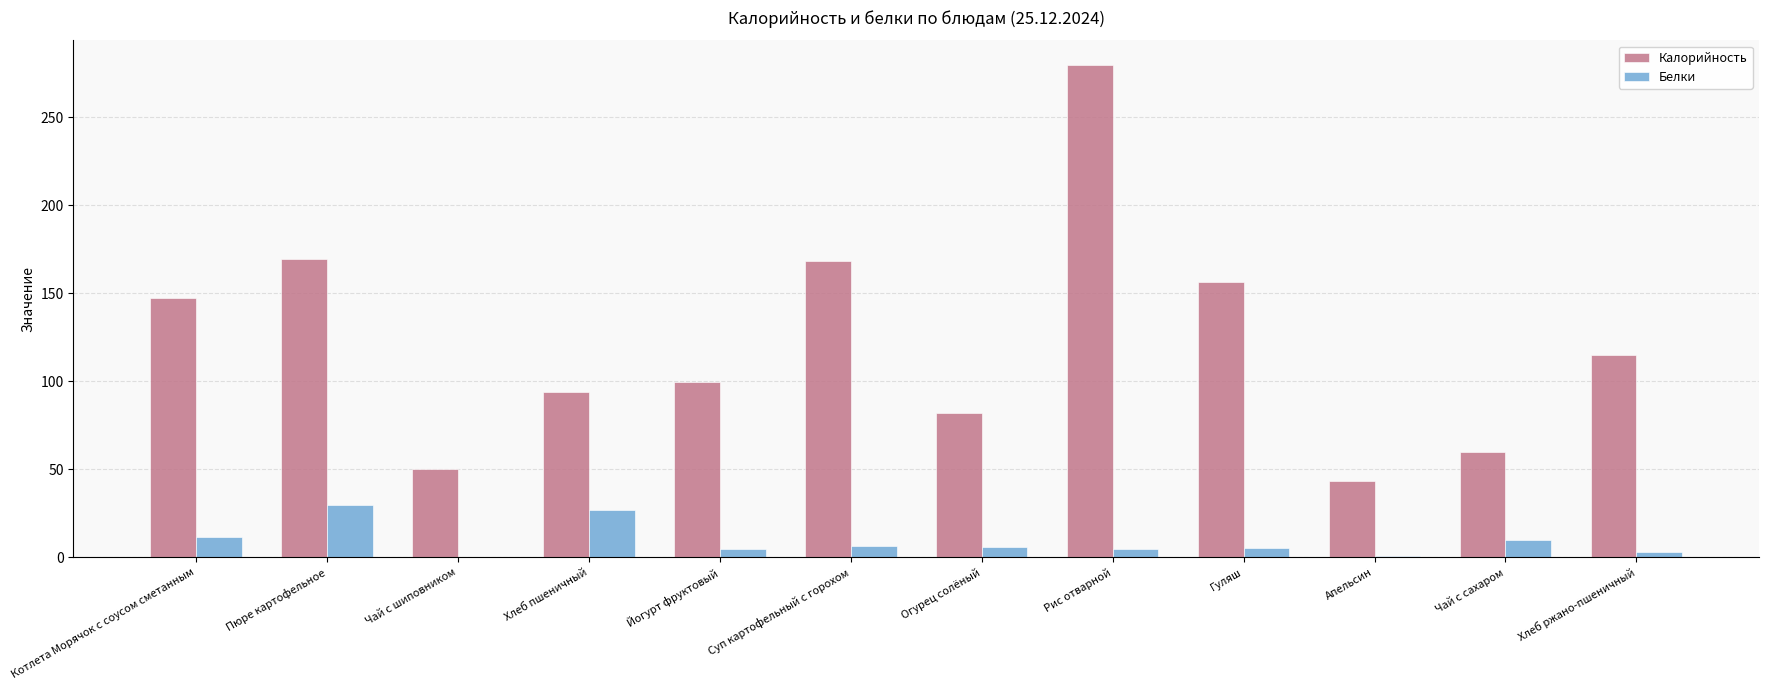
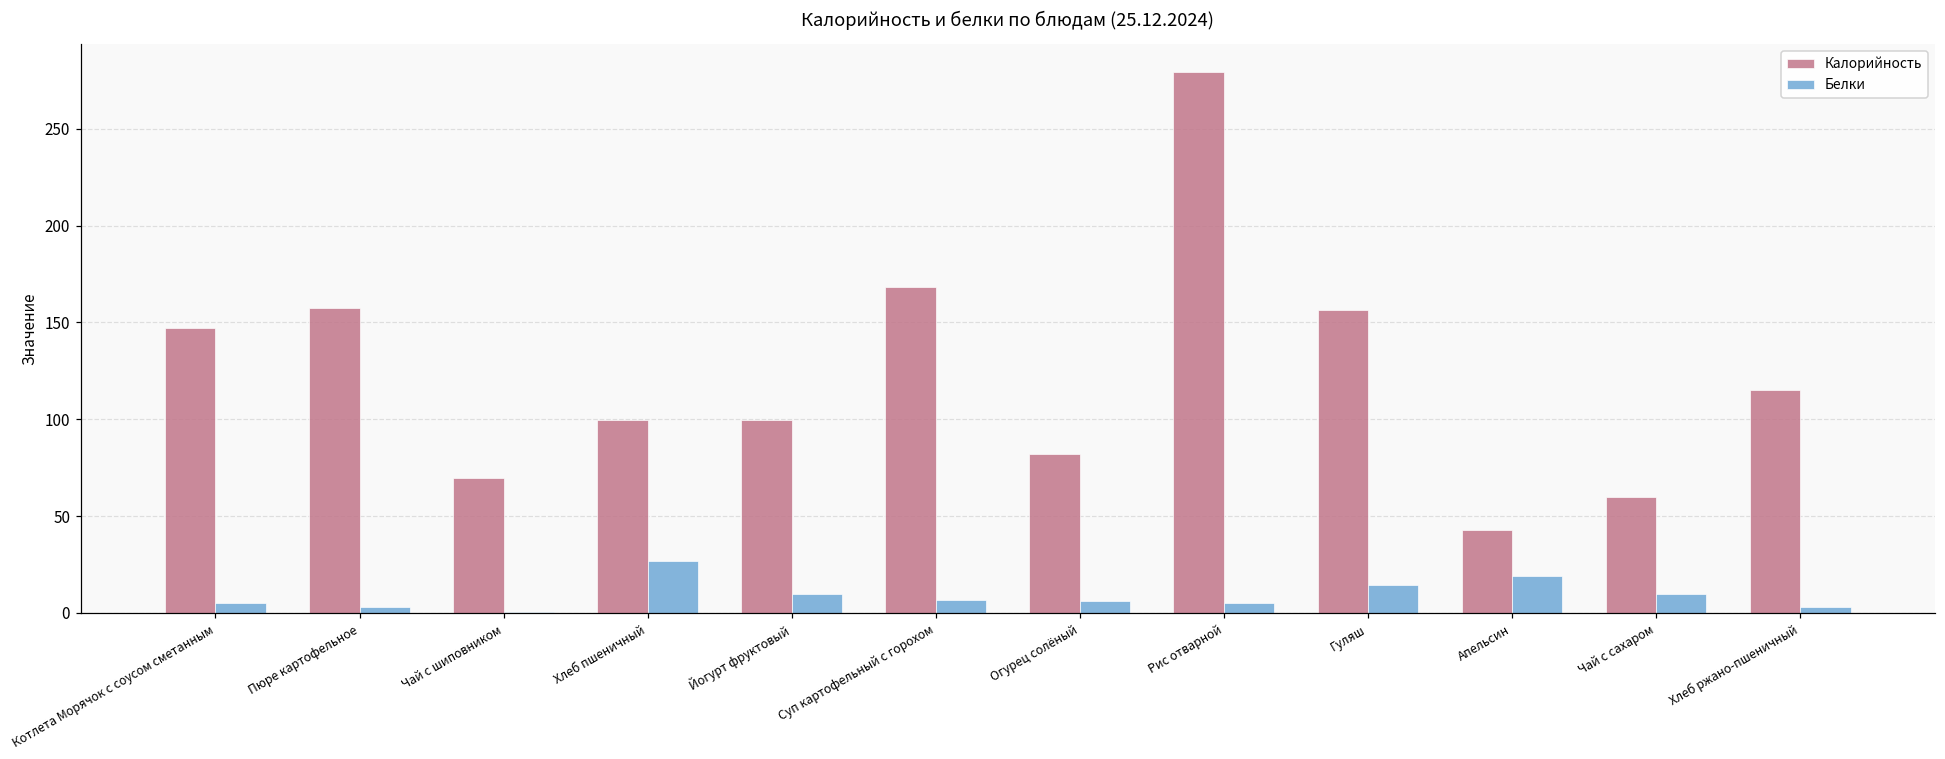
Белки, Котлета Морячок с соусом сметанным: 11 -> 5
Калорийность, Пюре картофельное: 170 -> 157
Белки, Пюре картофельное: 30 -> 3
Калорийность, Чай с шиповником: 50 -> 70
Калорийность, Хлеб пшеничный: 94 -> 100
Белки, Йогурт фруктовый: 5 -> 10
Белки, Гуляш: 5 -> 15
Белки, Апельсин: 1 -> 19
